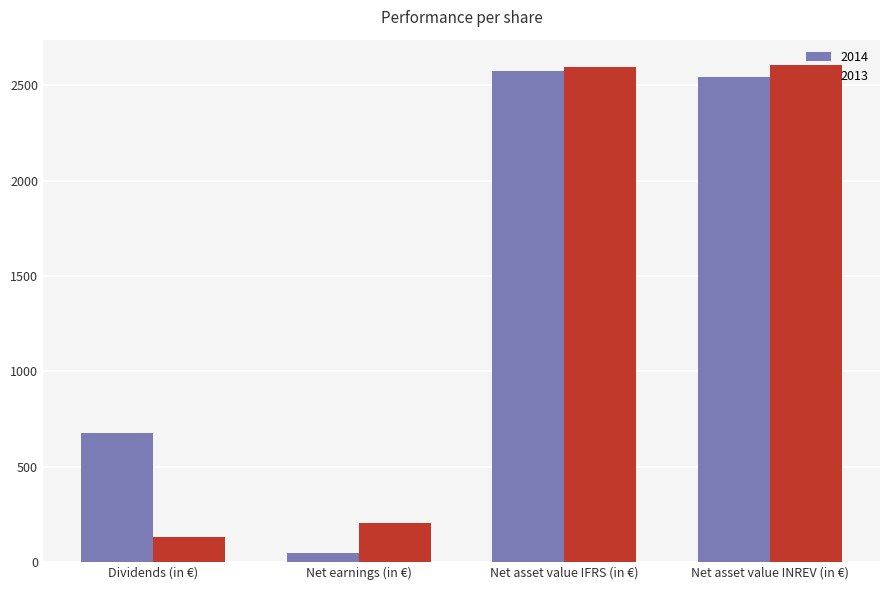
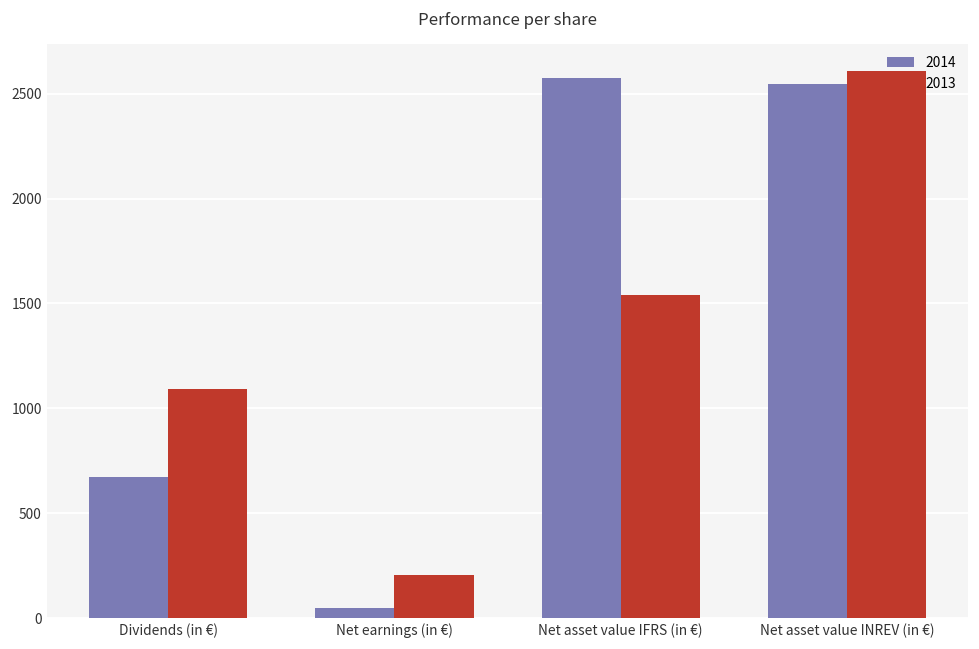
2013, Dividends (in €): 130 -> 1090
2013, Net asset value IFRS (in €): 2590 -> 1540
